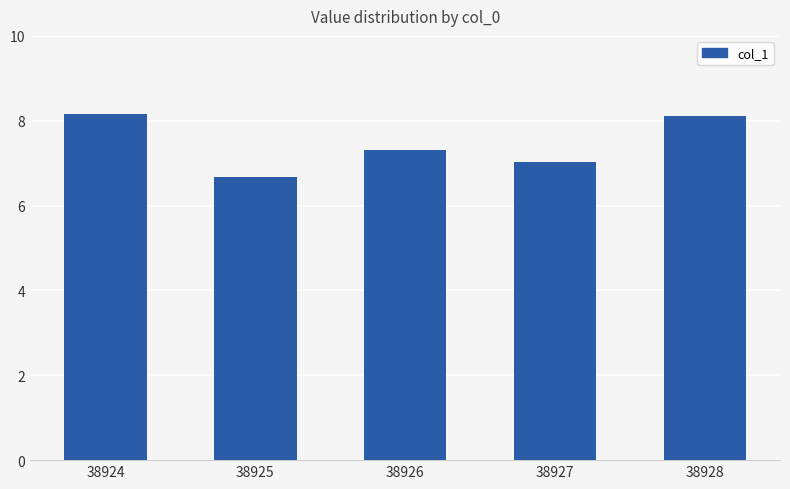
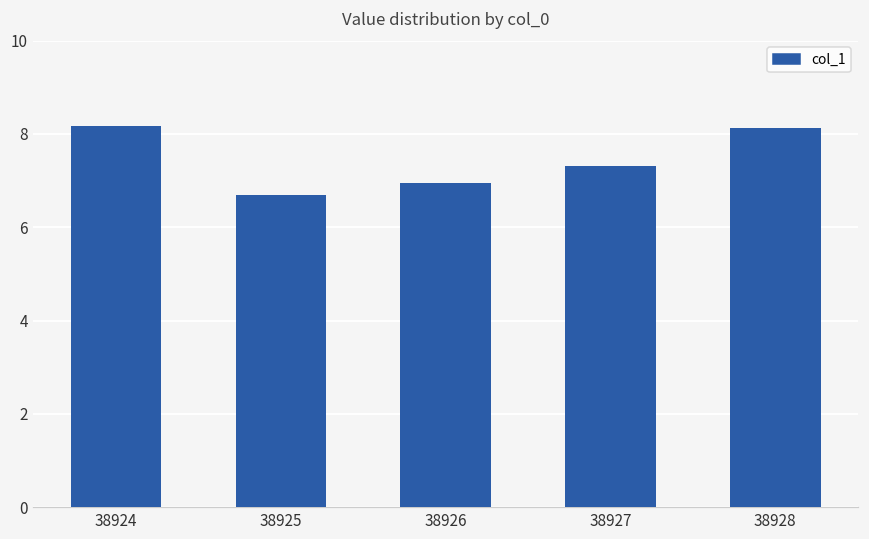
38926: 7.3 -> 7.0
38927: 7.0 -> 7.3
